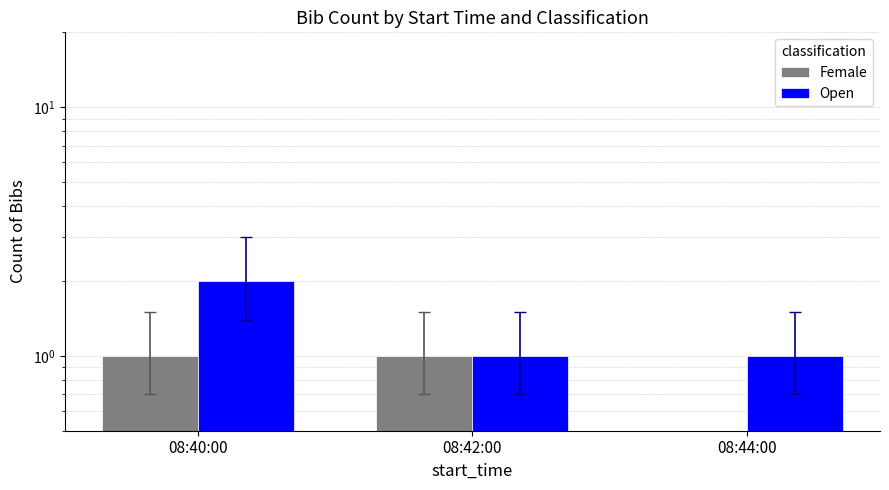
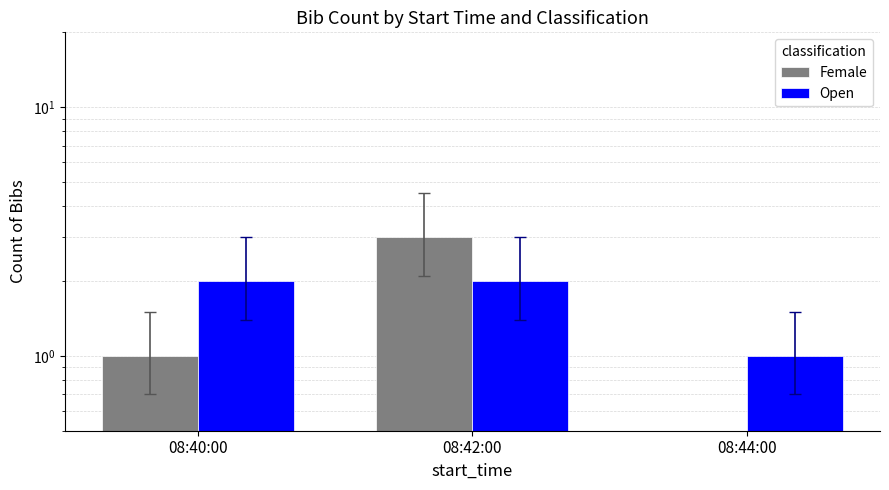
Female, 08:42:00: 1 -> 3
Open, 08:42:00: 1 -> 2
